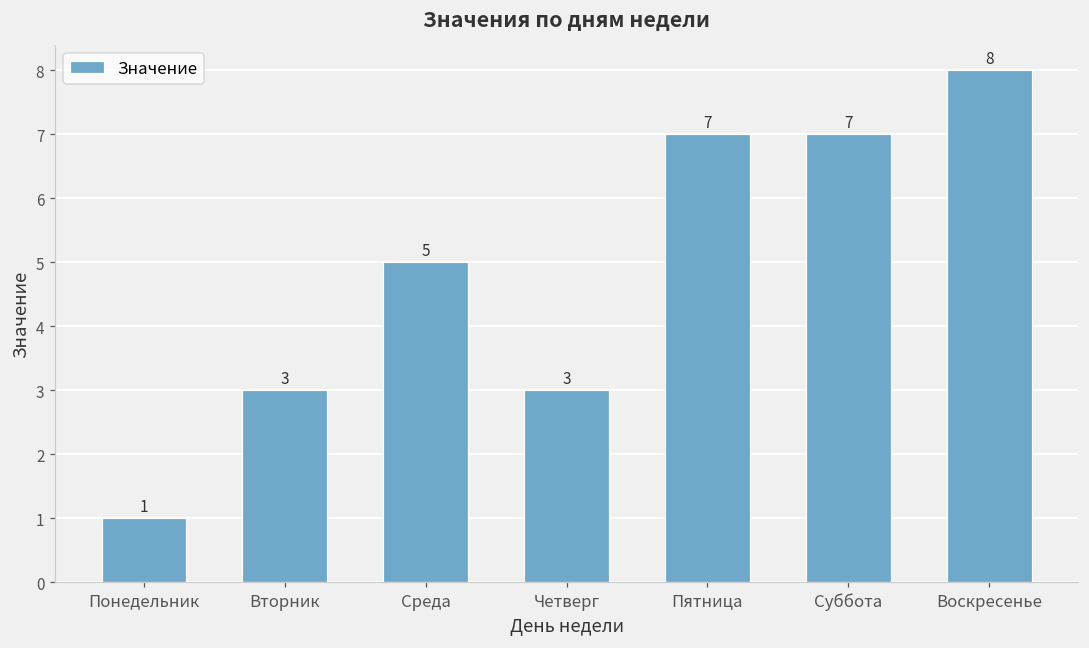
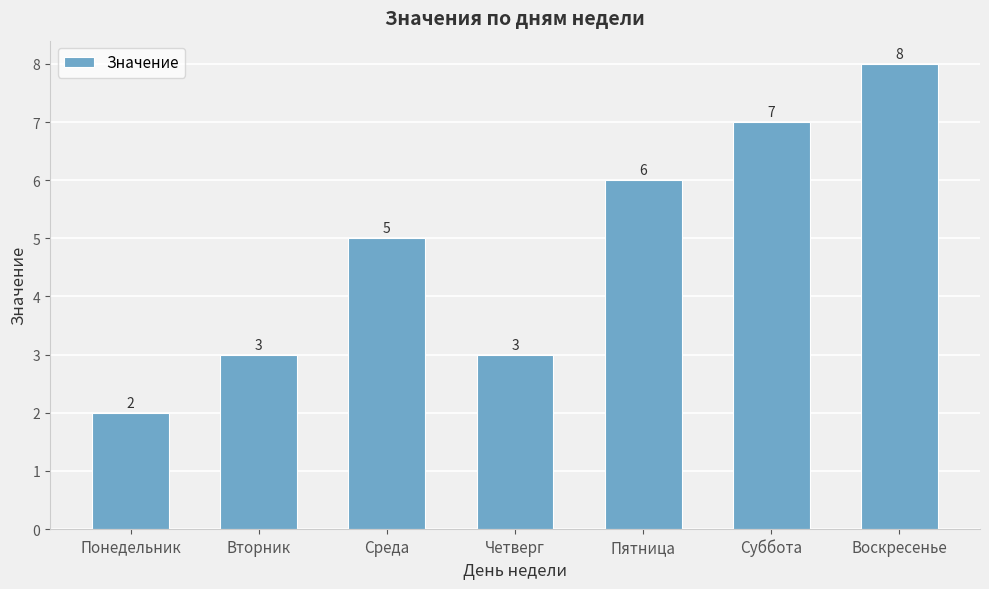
Понедельник: 1 -> 2
Пятница: 7 -> 6
